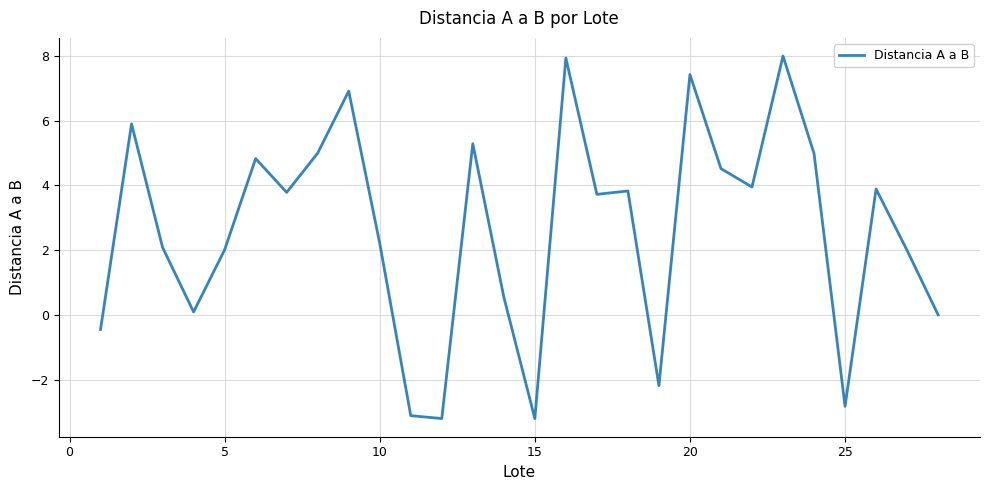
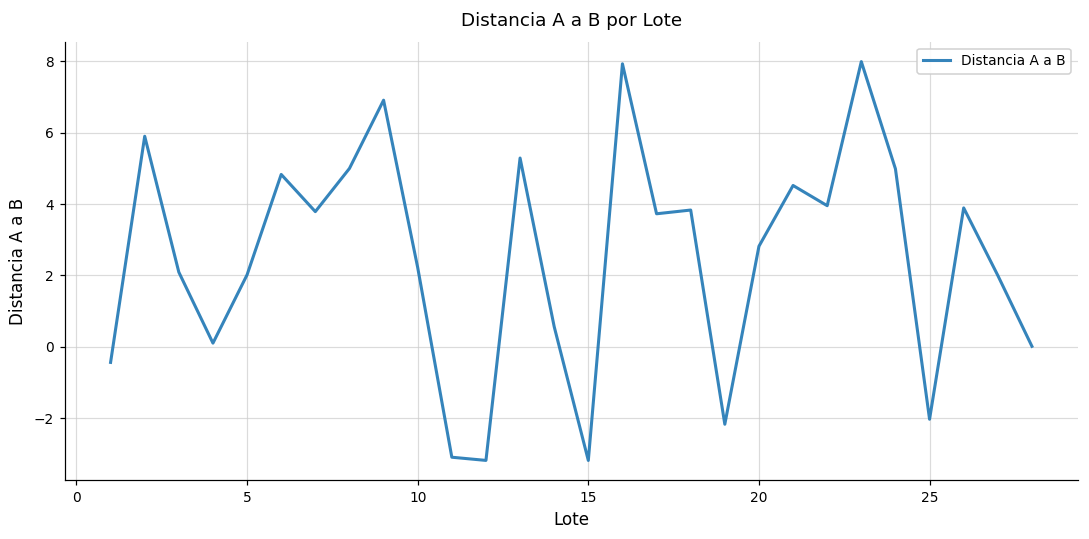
20: 7.4 -> 2.8
25: -2.8 -> -2.0
